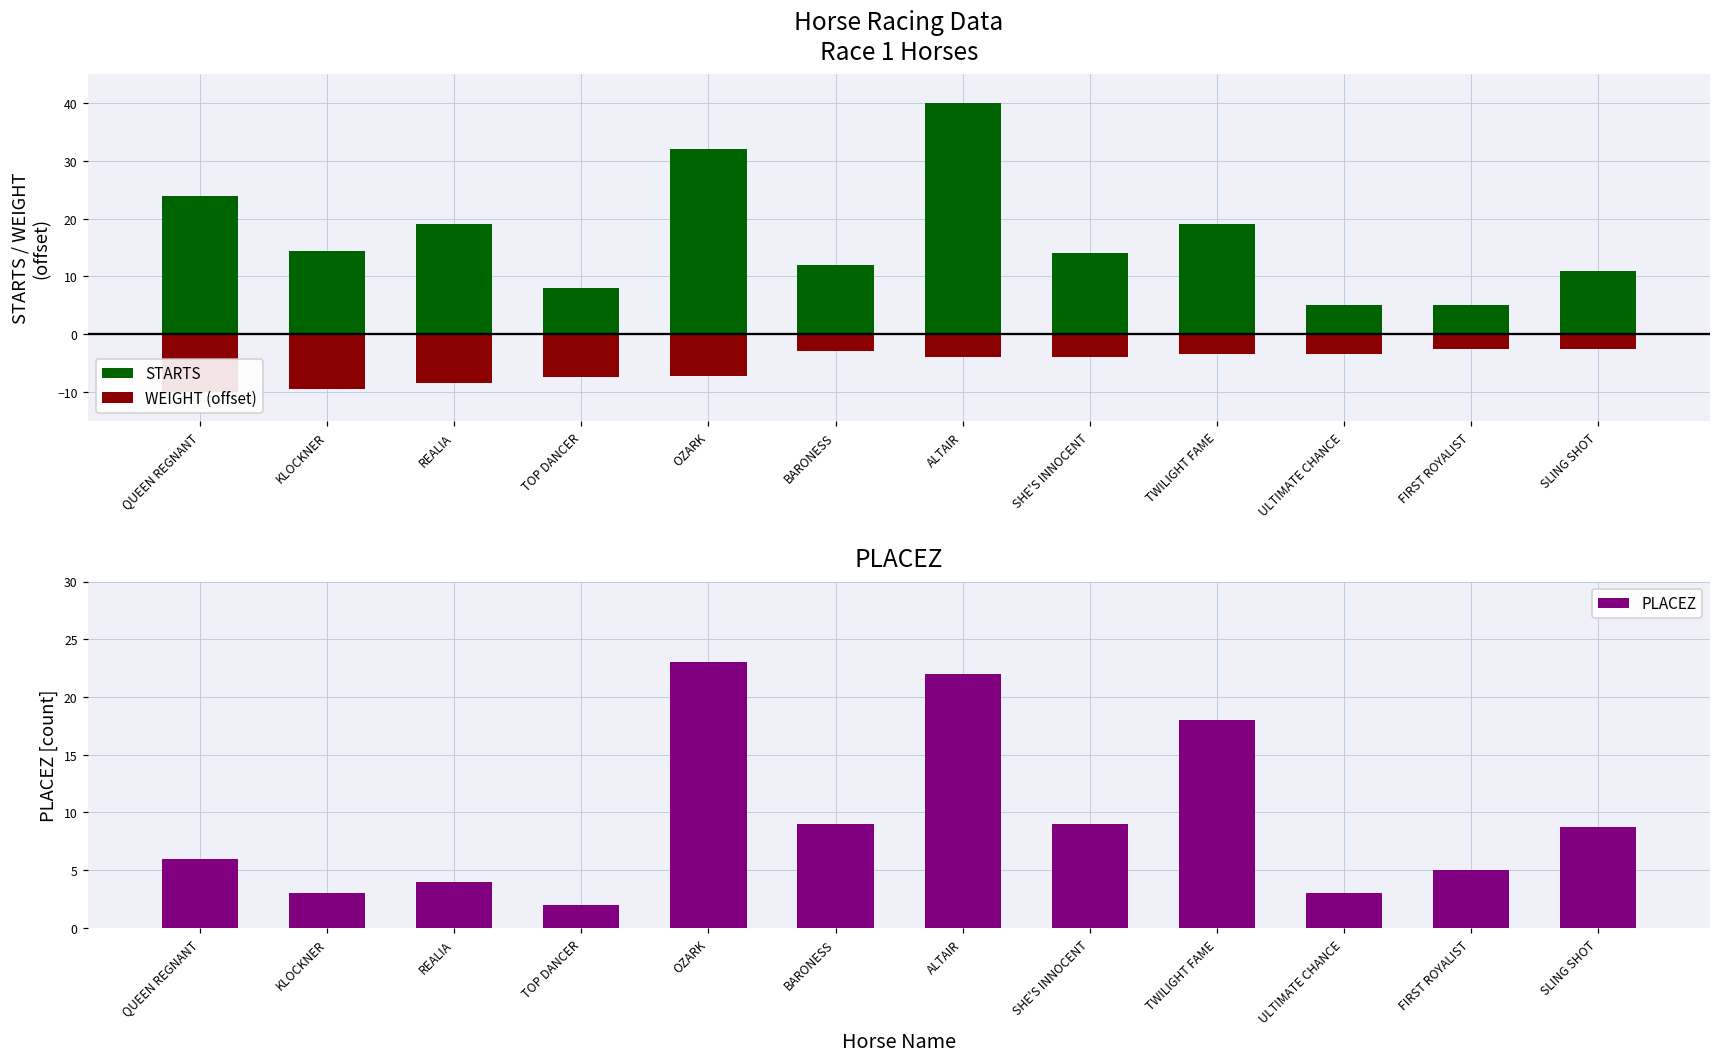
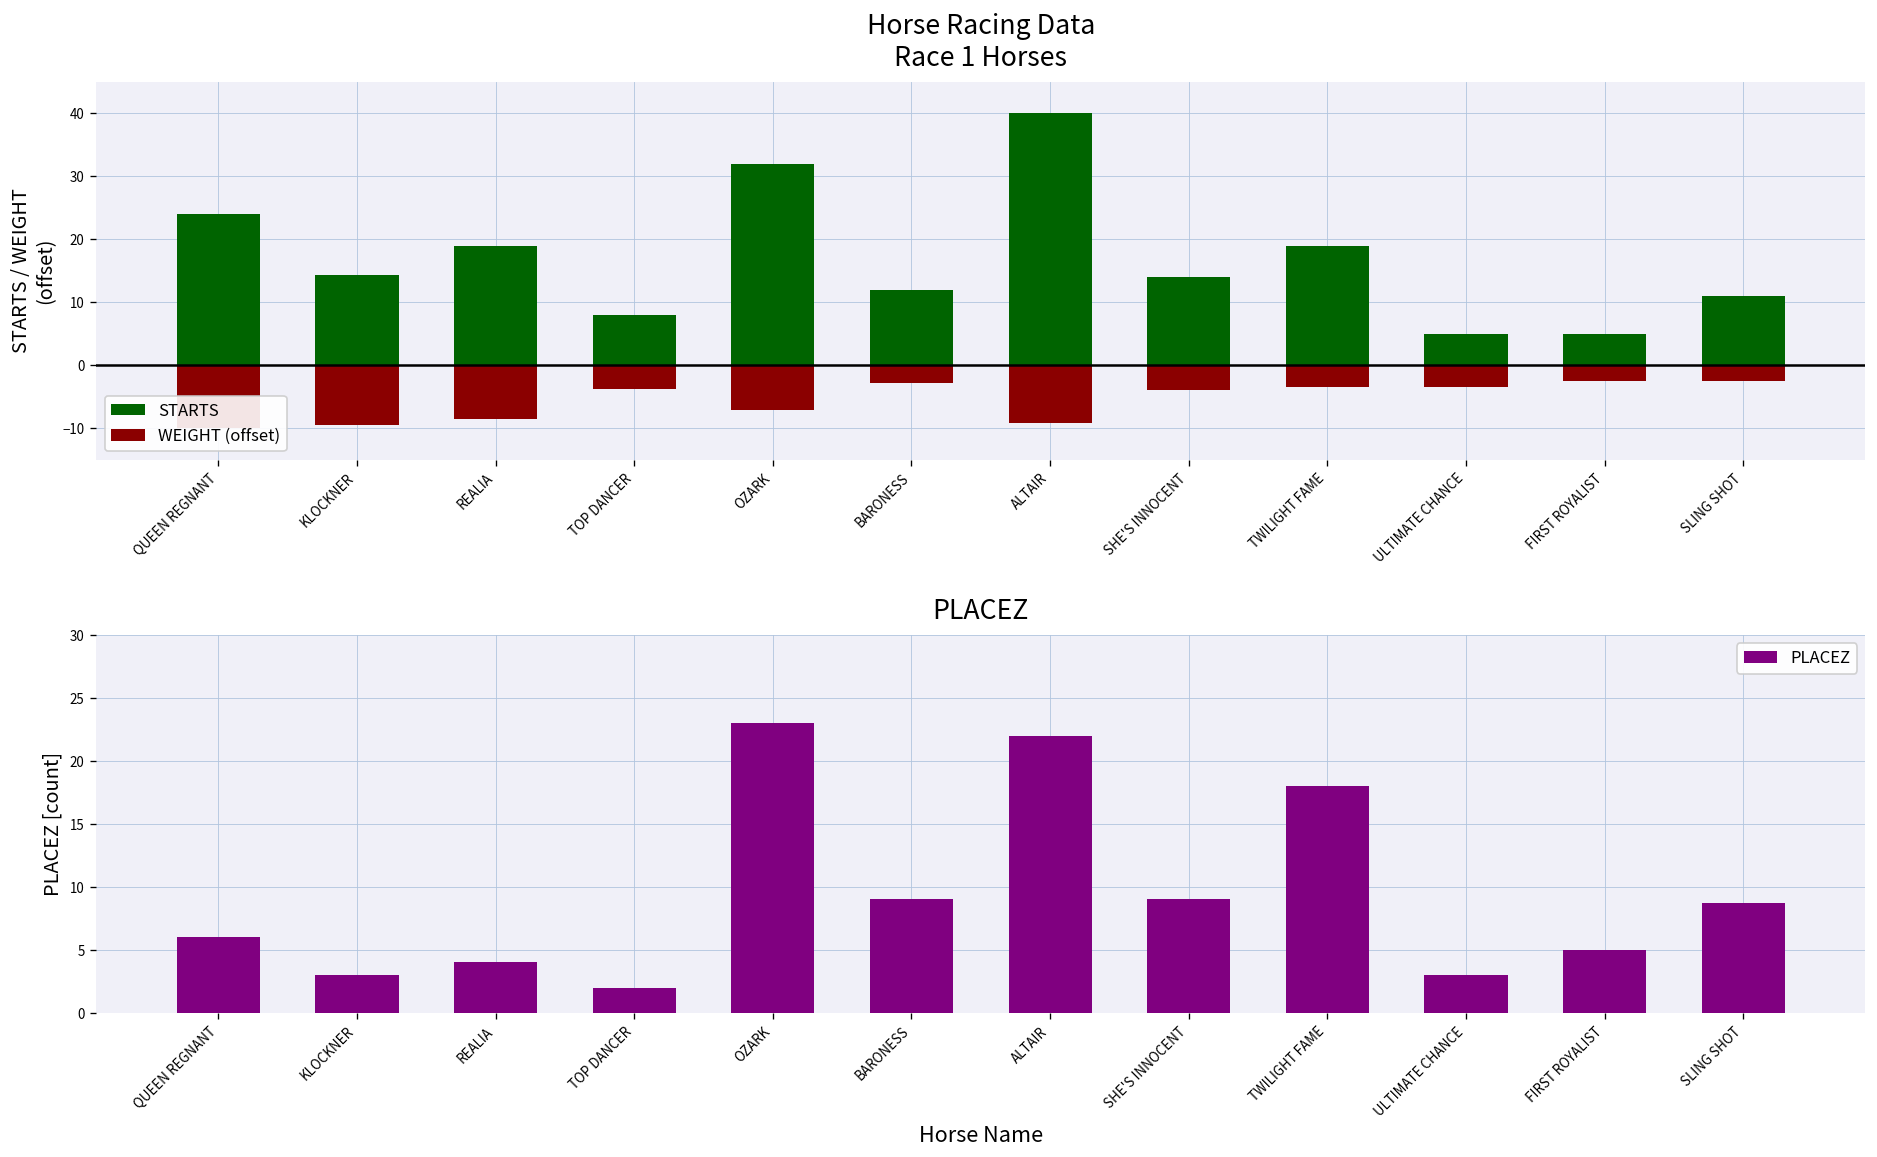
Horse Racing Data Race 1 Horses, WEIGHT (offset), TOP DANCER: -8 -> -4
Horse Racing Data Race 1 Horses, WEIGHT (offset), ALTAIR: -4 -> -9
